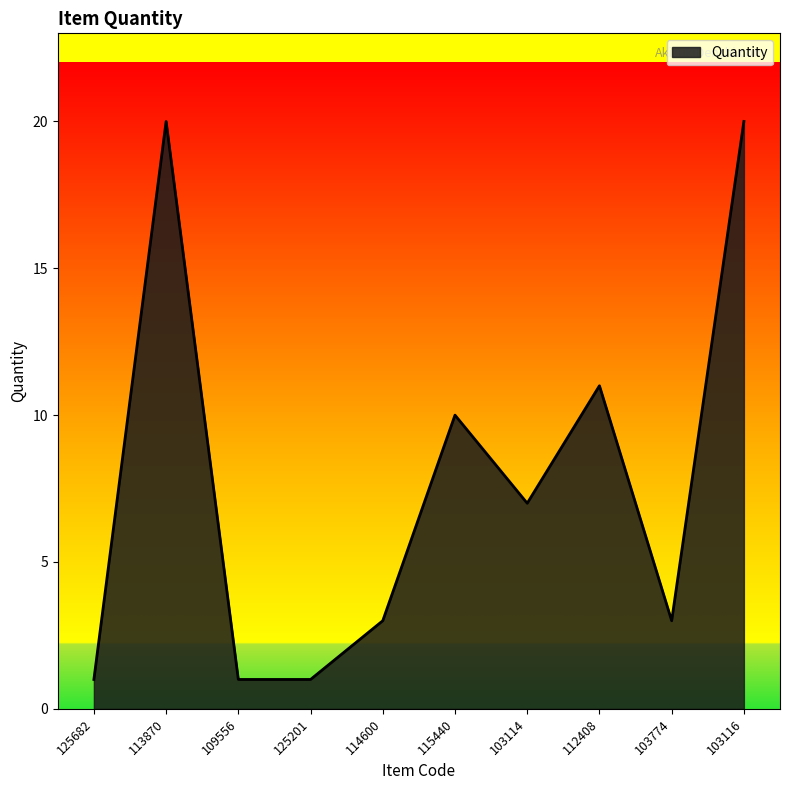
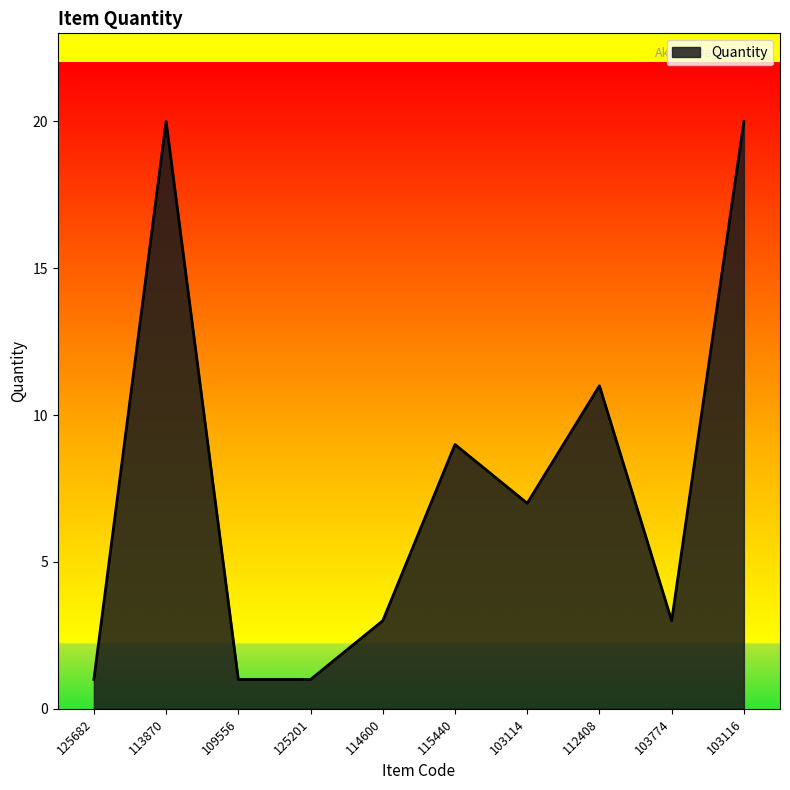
115440: 10 -> 9
